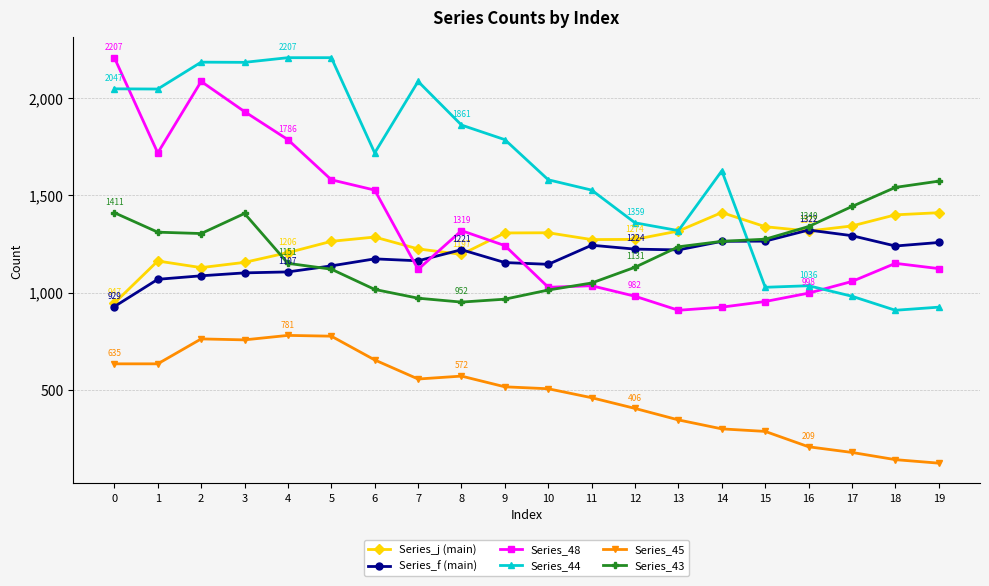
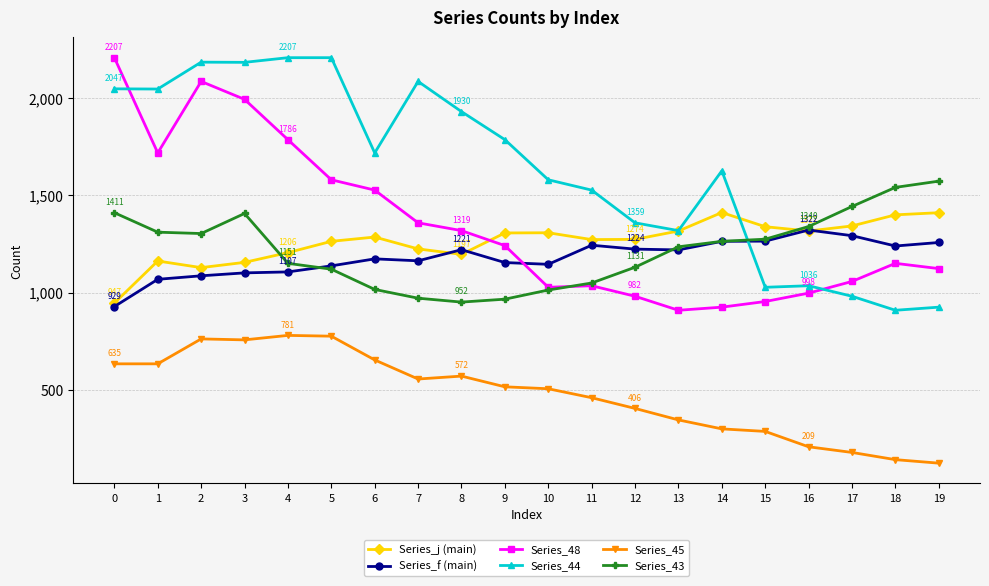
Series_48, 3: 1,930 -> 1,990
Series_48, 7: 1,120 -> 1,360
Series_44, 8: 1861 -> 1930
